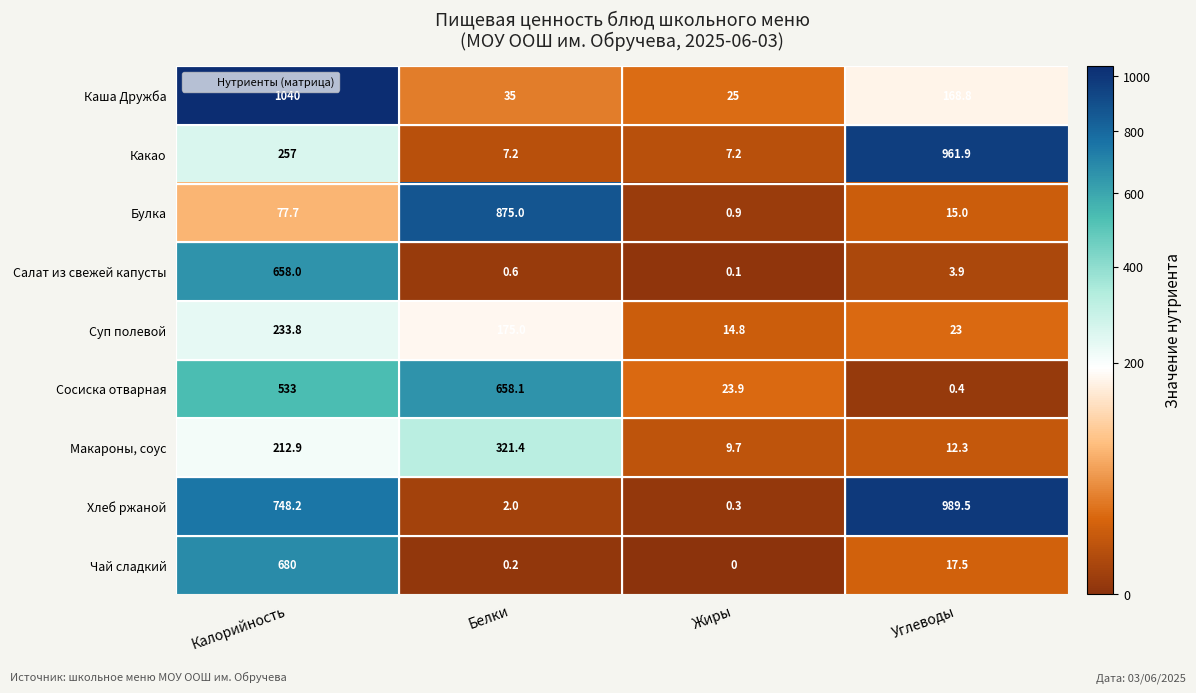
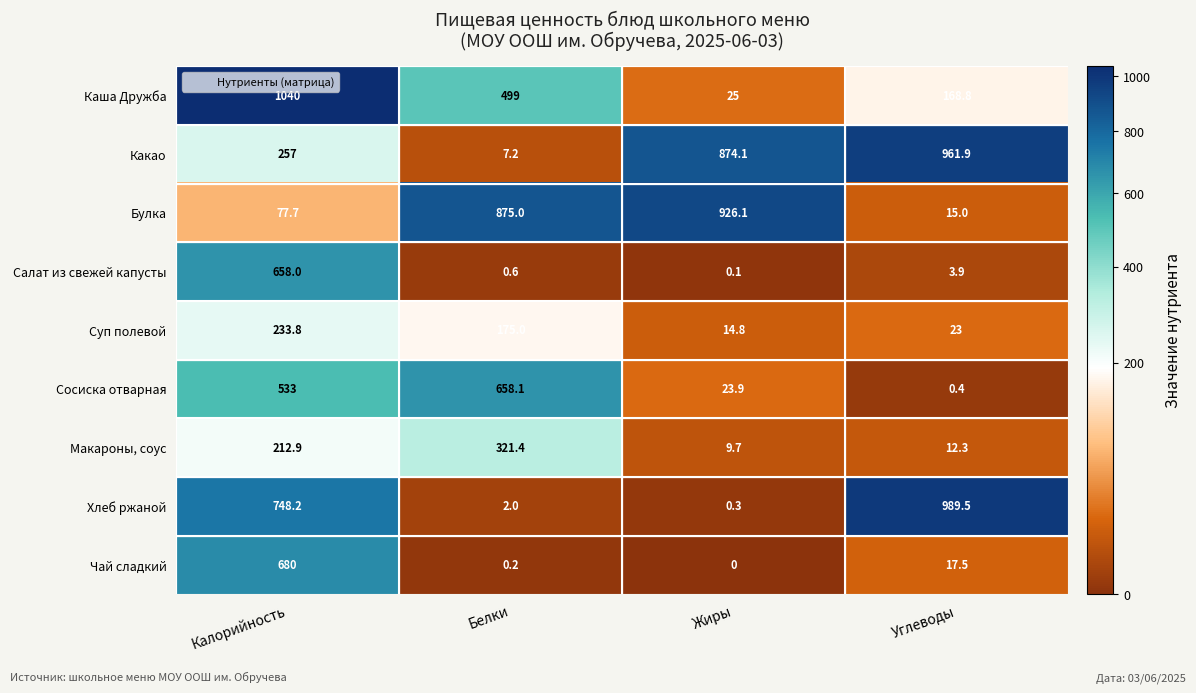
Каша Дружба, Белки: 35 -> 499
Какао, Жиры: 7.2 -> 874.1
Булка, Жиры: 0.9 -> 926.1
